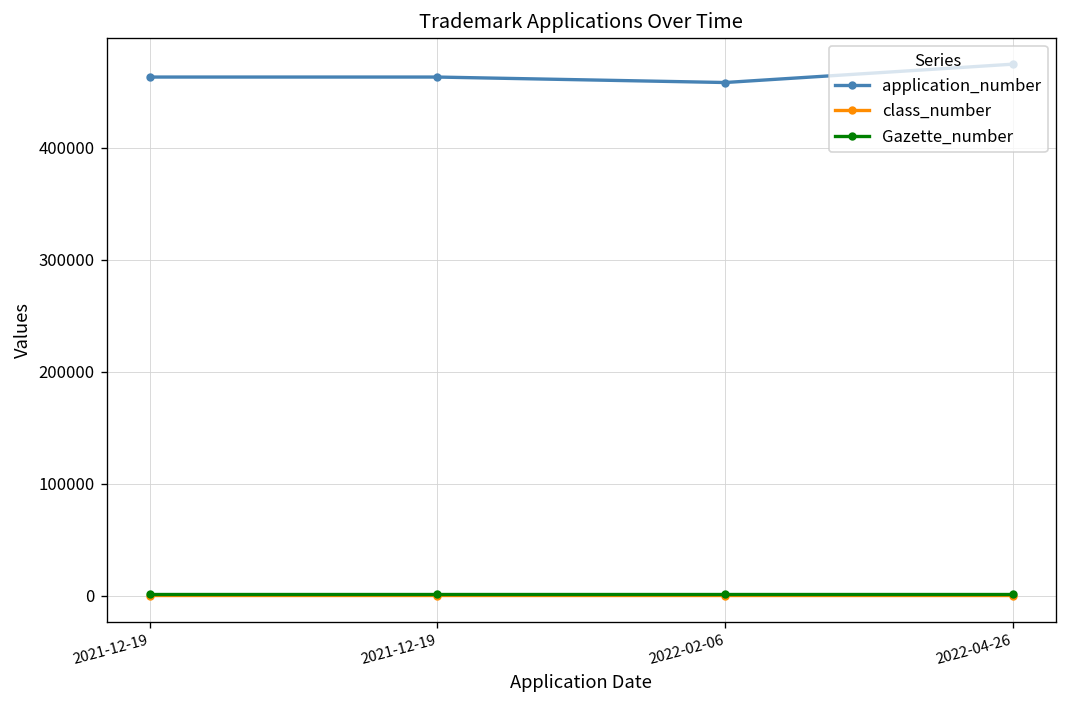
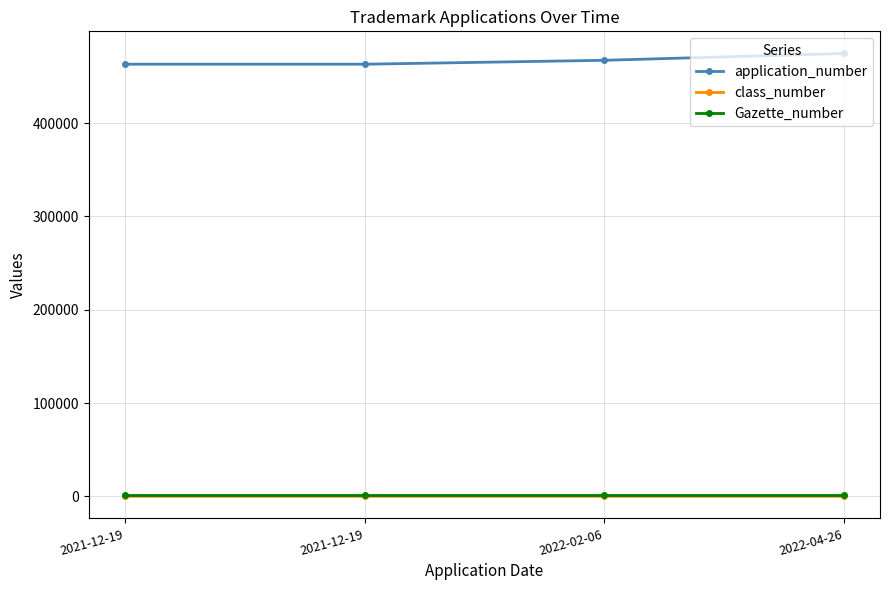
application_number, 2022-02-06: 460000 -> 470000
